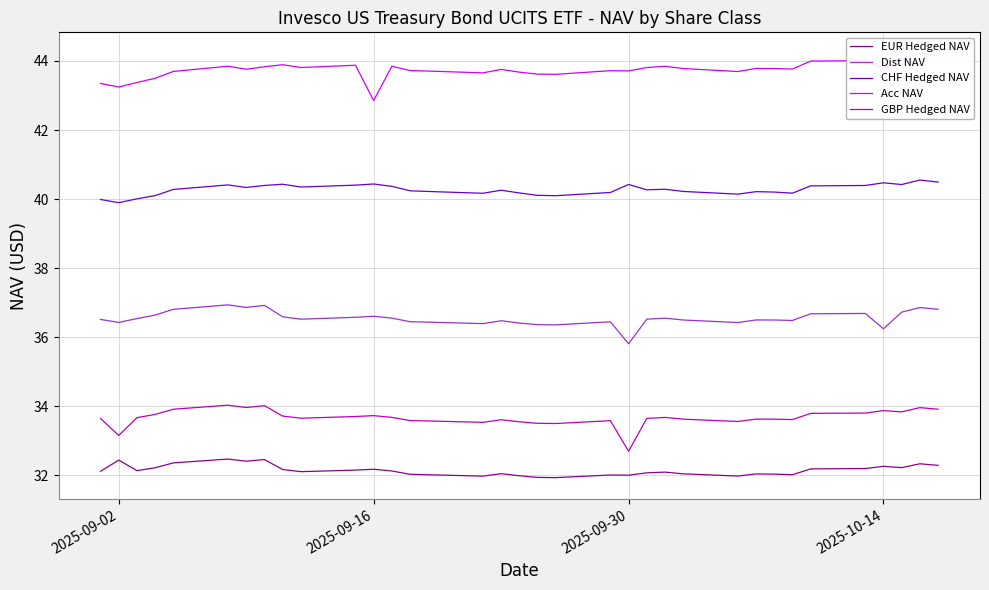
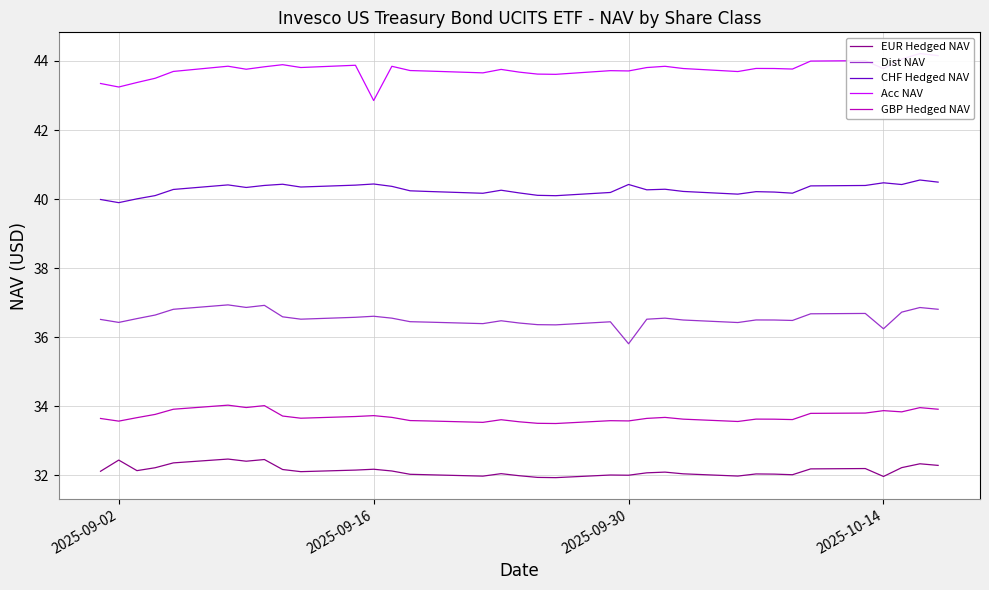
GBP Hedged NAV, 2025-09-02: 33.1 -> 33.6
GBP Hedged NAV, 2025-09-30: 32.7 -> 33.6
EUR Hedged NAV, 2025-10-14: 32.3 -> 32.0
